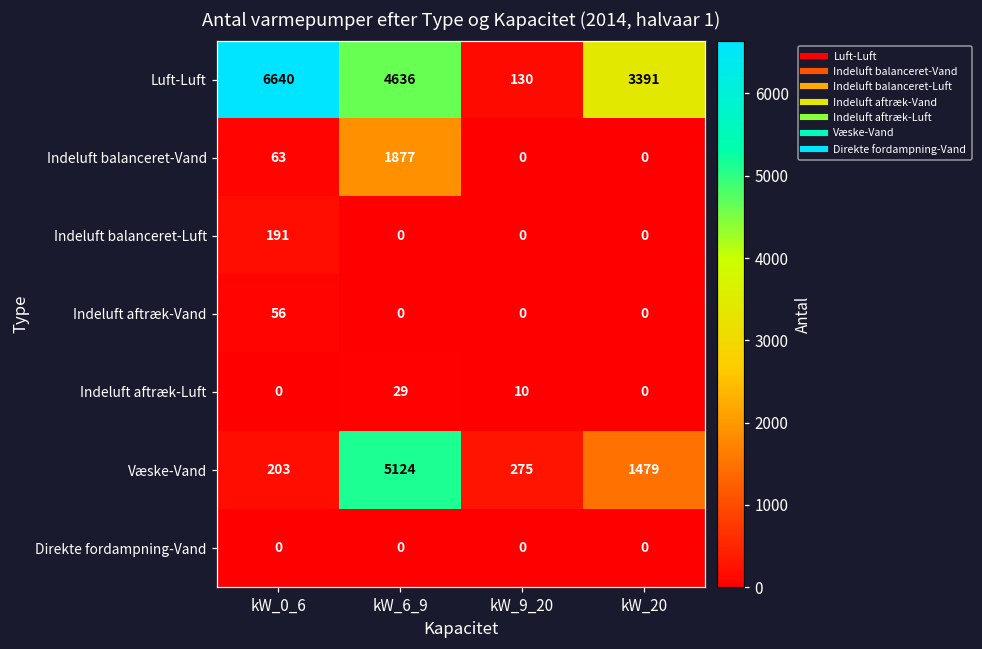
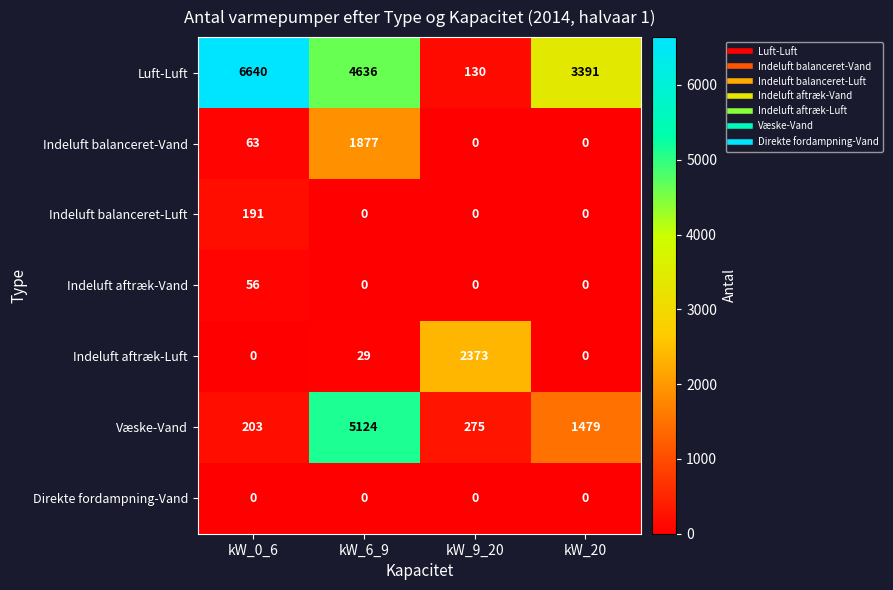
Indeluft aftræk-Luft, kW_9_20: 10 -> 2373
